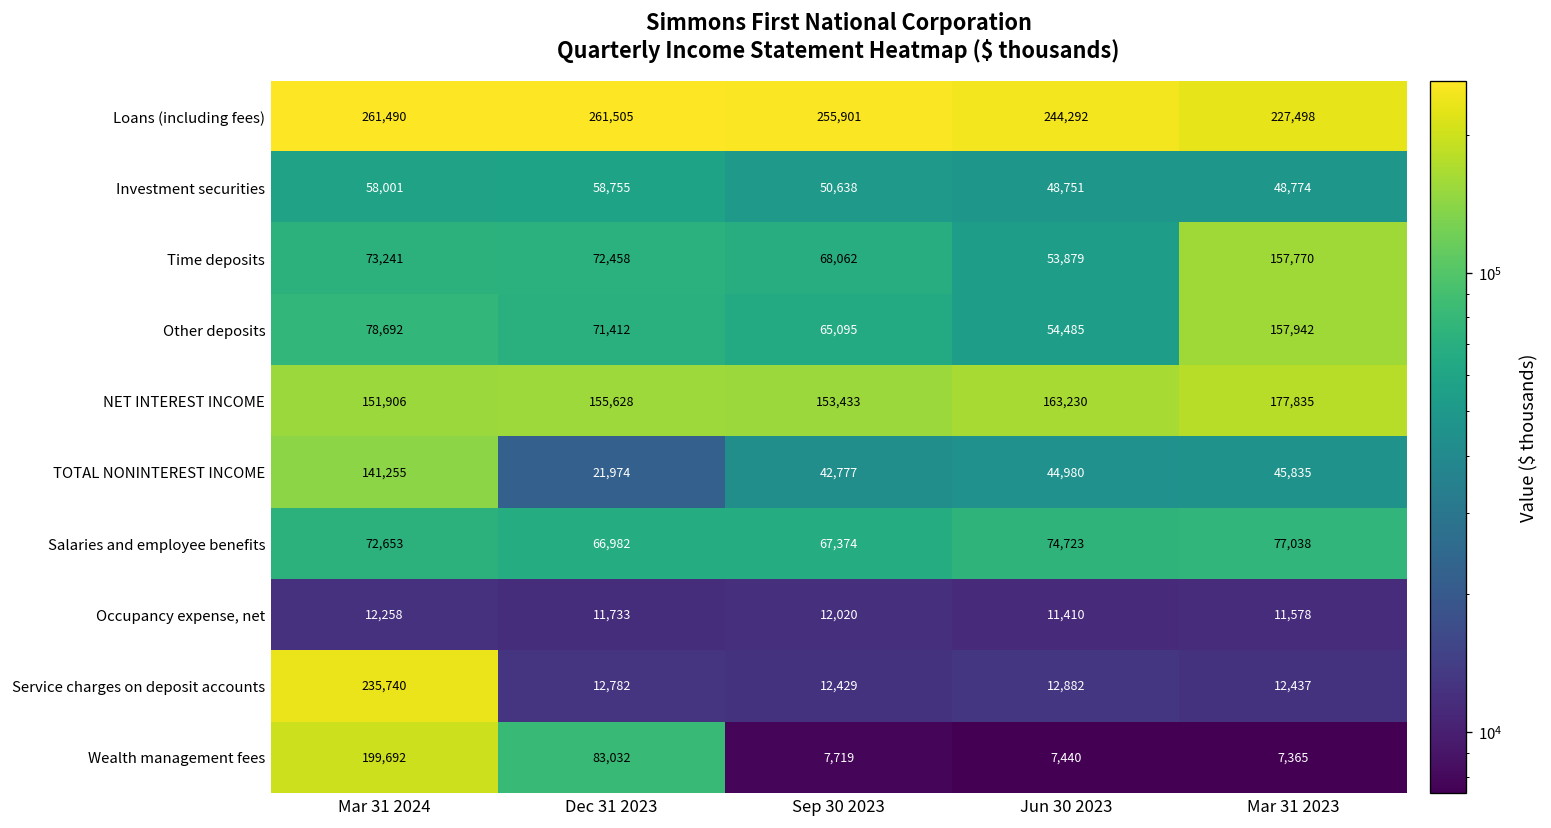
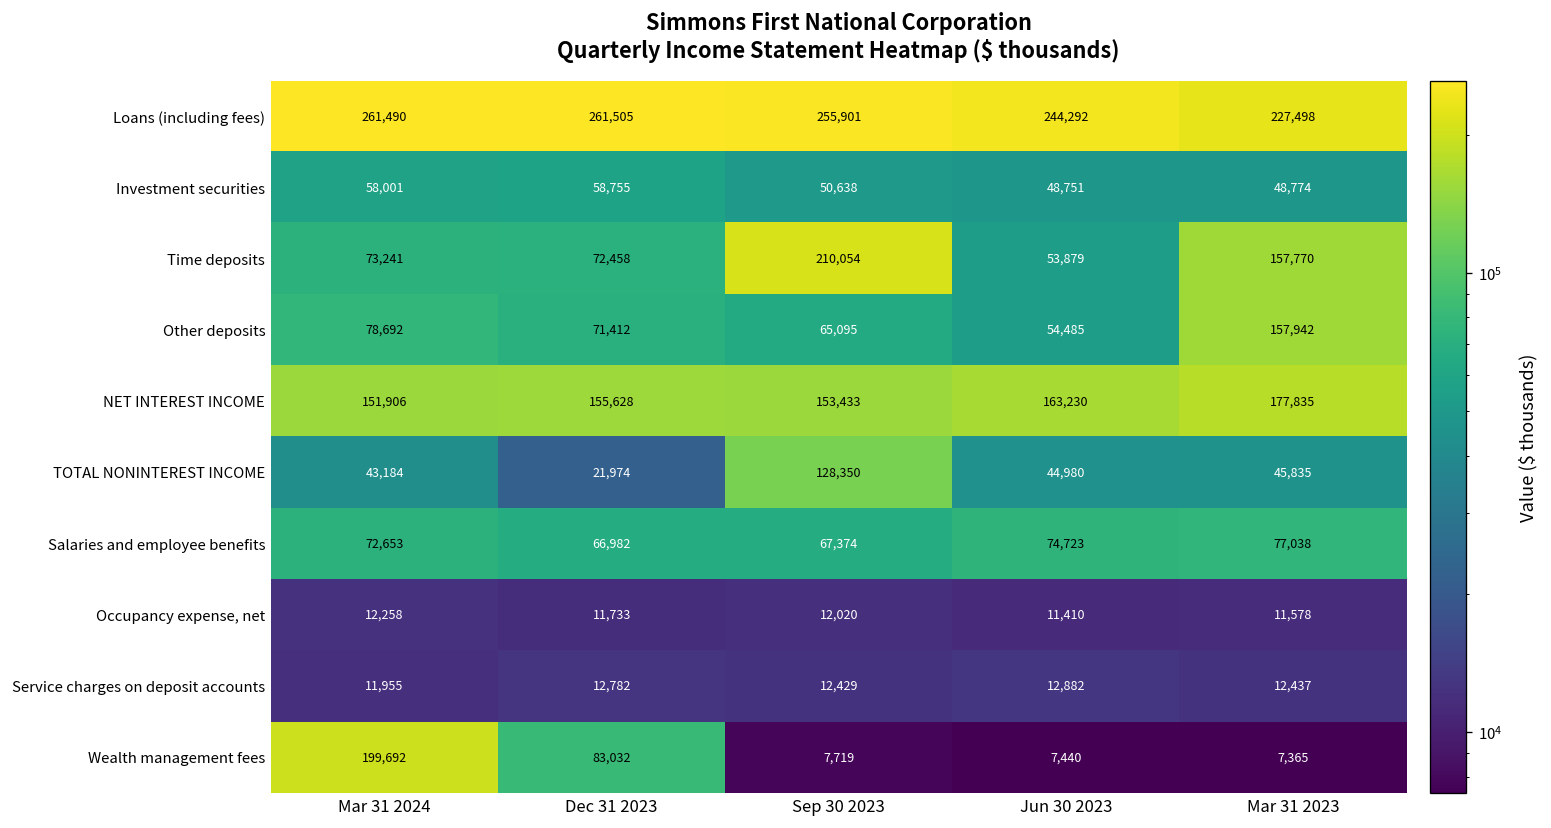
Time deposits, Sep 30 2023: 68,062 -> 210,054
TOTAL NONINTEREST INCOME, Mar 31 2024: 141,255 -> 43,184
TOTAL NONINTEREST INCOME, Sep 30 2023: 42,777 -> 128,350
Service charges on deposit accounts, Mar 31 2024: 235,740 -> 11,955
